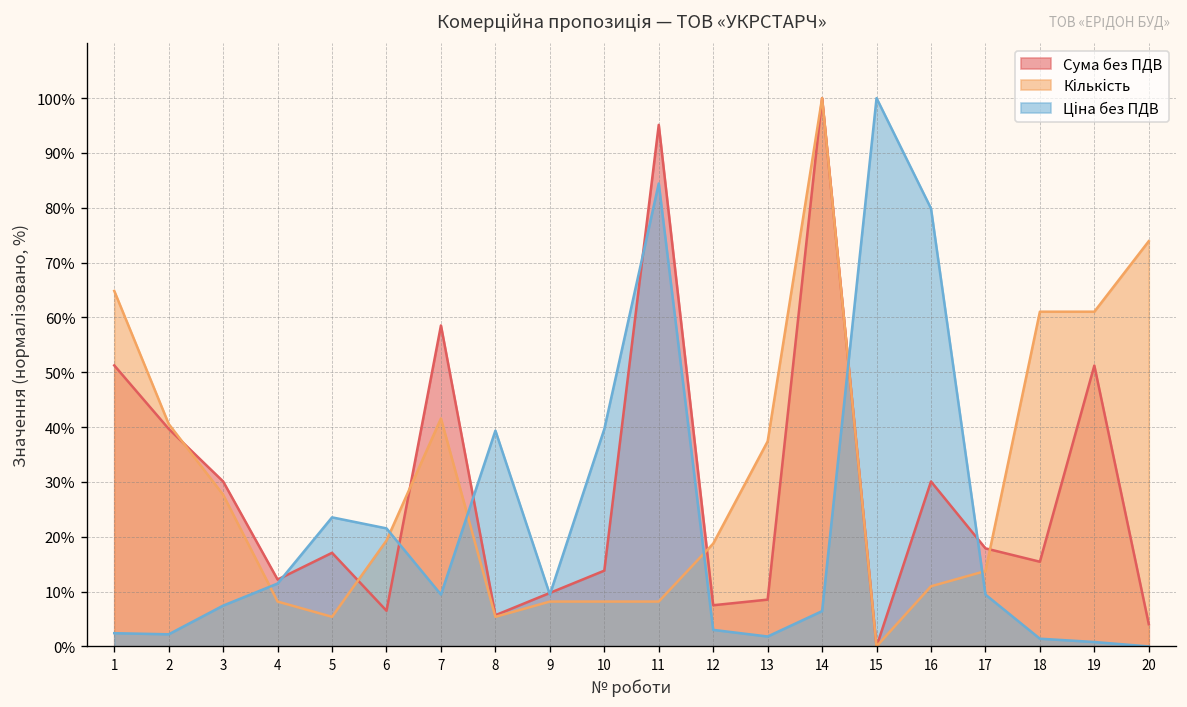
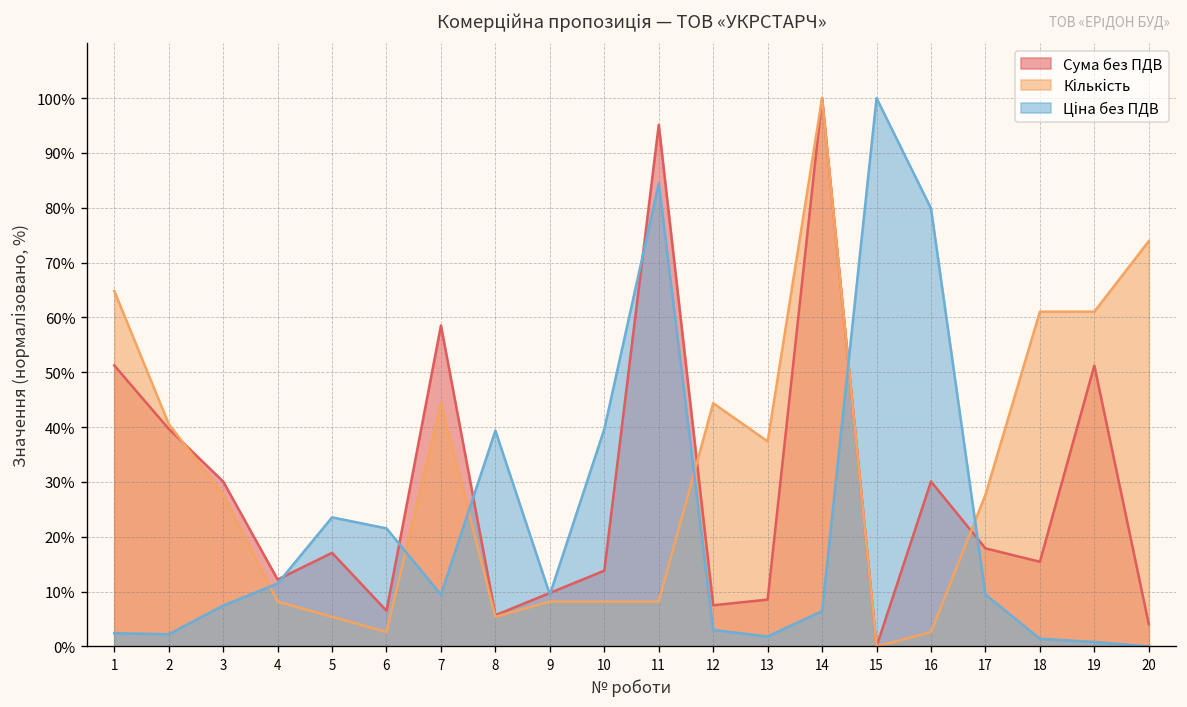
Кількість, 6: 19% -> 3%
Кількість, 7: 42% -> 44%
Кількість, 12: 19% -> 44%
Кількість, 16: 11% -> 3%
Кількість, 17: 14% -> 28%
